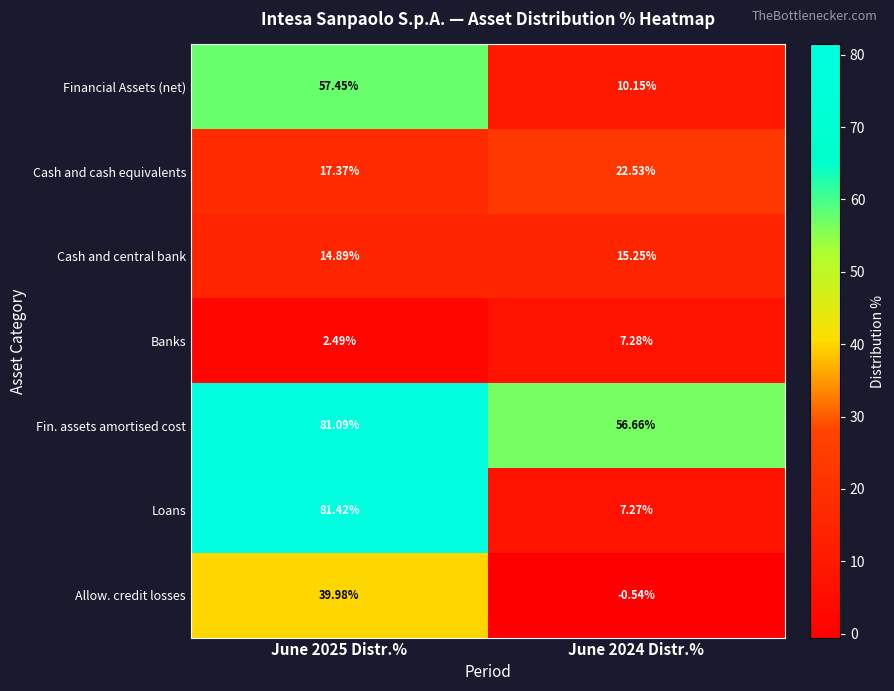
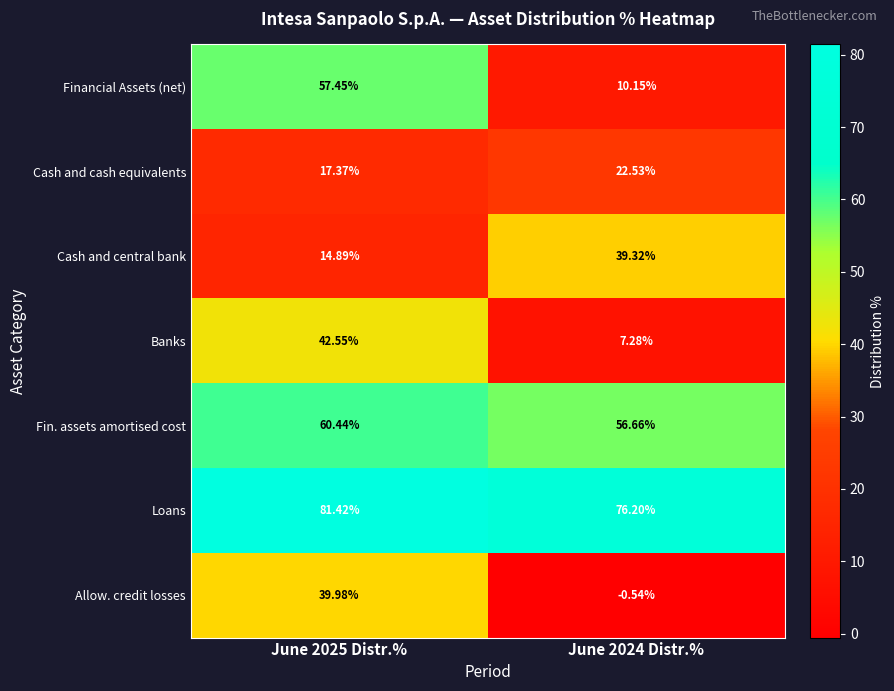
Cash and central bank, June 2024 Distr.%: 15.25% -> 39.32%
Banks, June 2025 Distr.%: 2.49% -> 42.55%
Fin. assets amortised cost, June 2025 Distr.%: 81.09% -> 60.44%
Loans, June 2024 Distr.%: 7.27% -> 76.20%
